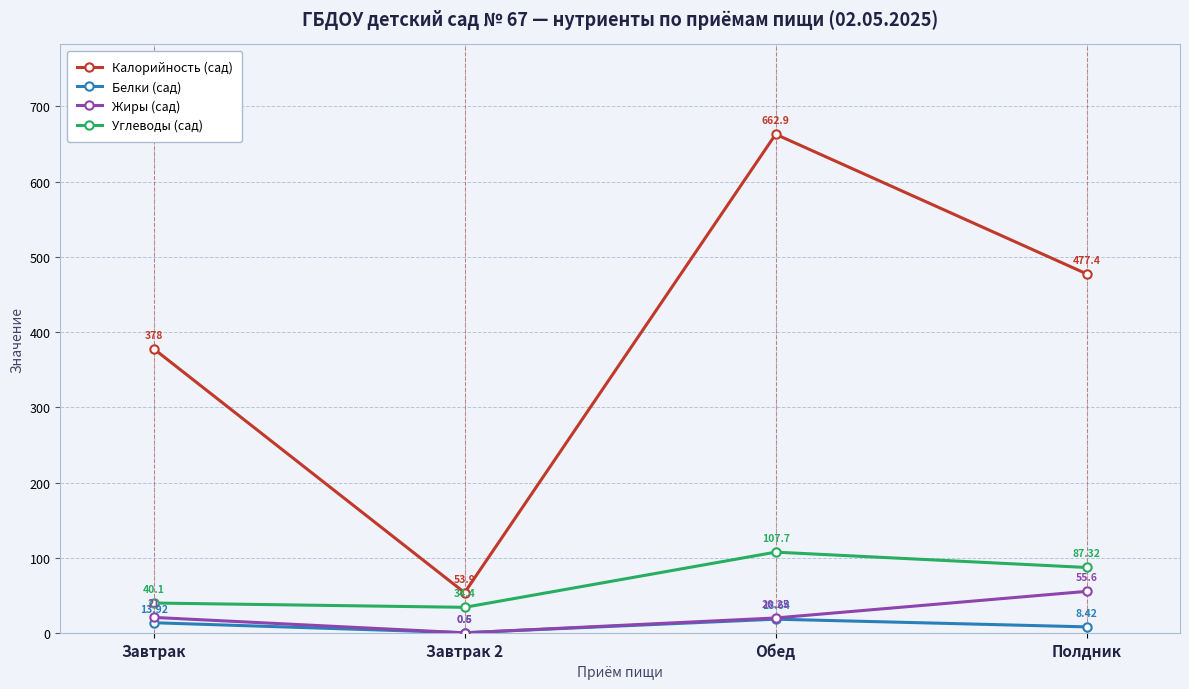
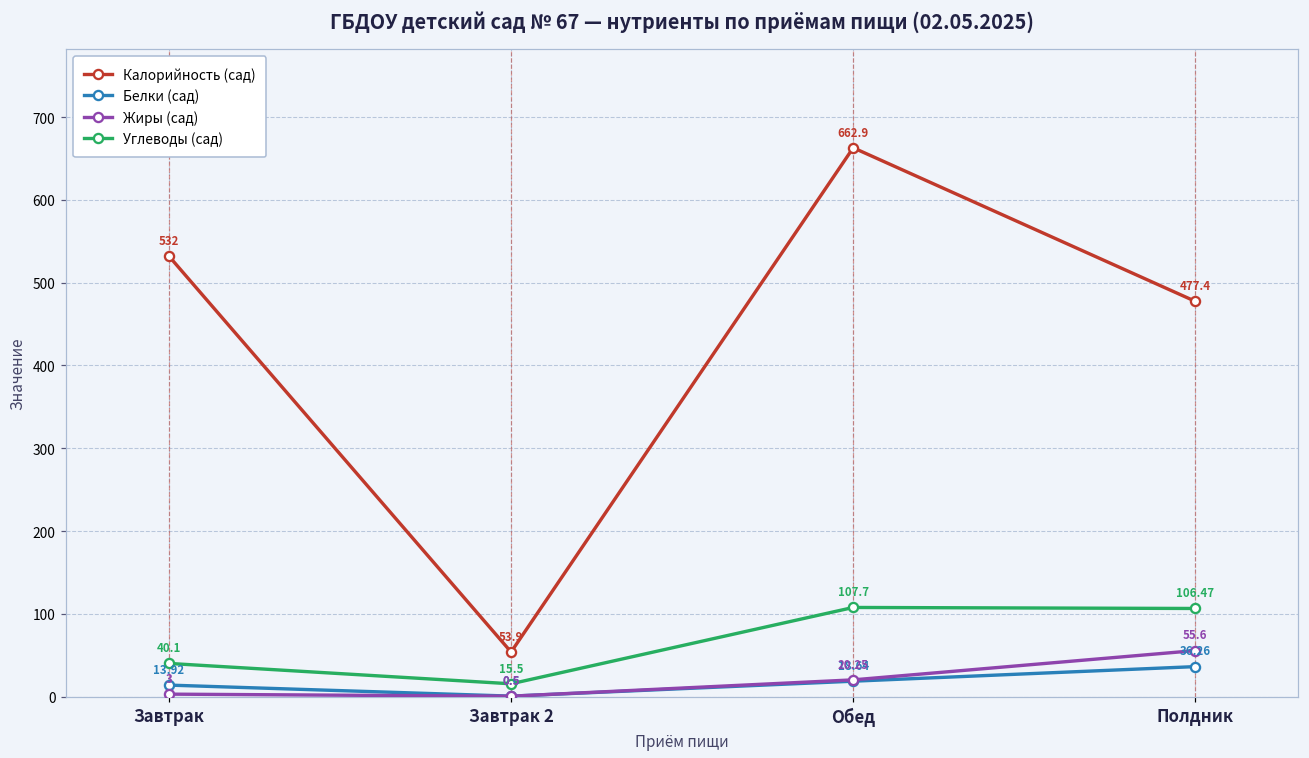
Калорийность (сад), Завтрак: 378 -> 532
Жиры (сад), Завтрак: 21 -> 3
Углеводы (сад), Завтрак 2: 34.4 -> 15.5
Белки (сад), Полдник: 8.42 -> 36.26
Углеводы (сад), Полдник: 87.32 -> 106.47
